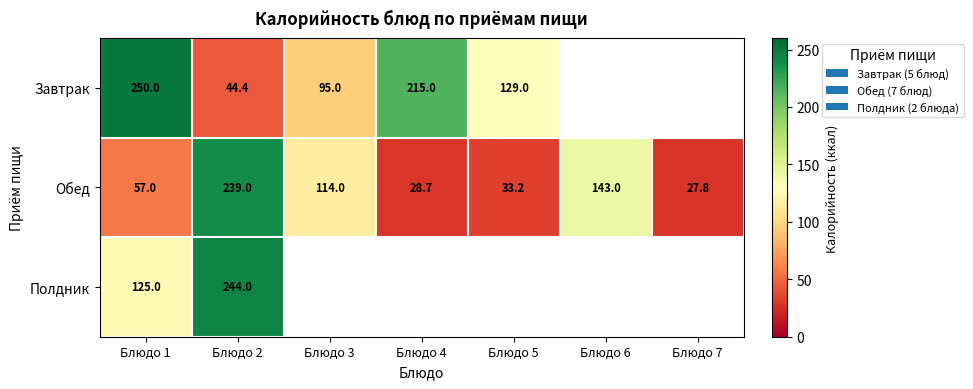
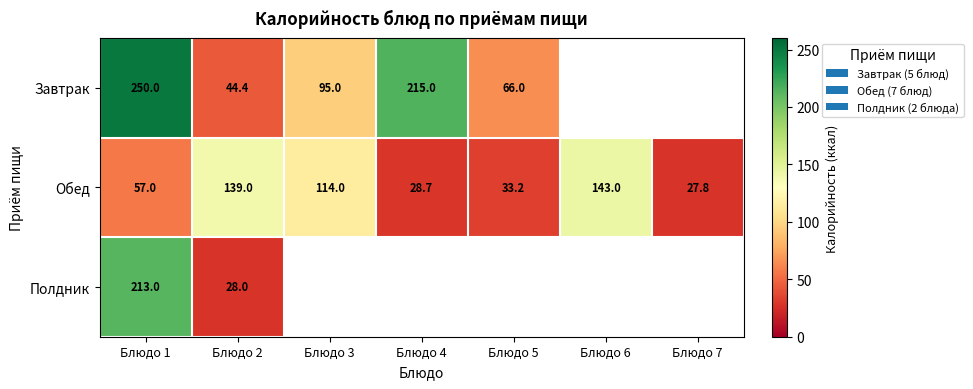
Завтрак, Блюдо 5: 129.0 -> 66.0
Обед, Блюдо 2: 239.0 -> 139.0
Полдник, Блюдо 1: 125.0 -> 213.0
Полдник, Блюдо 2: 244.0 -> 28.0
